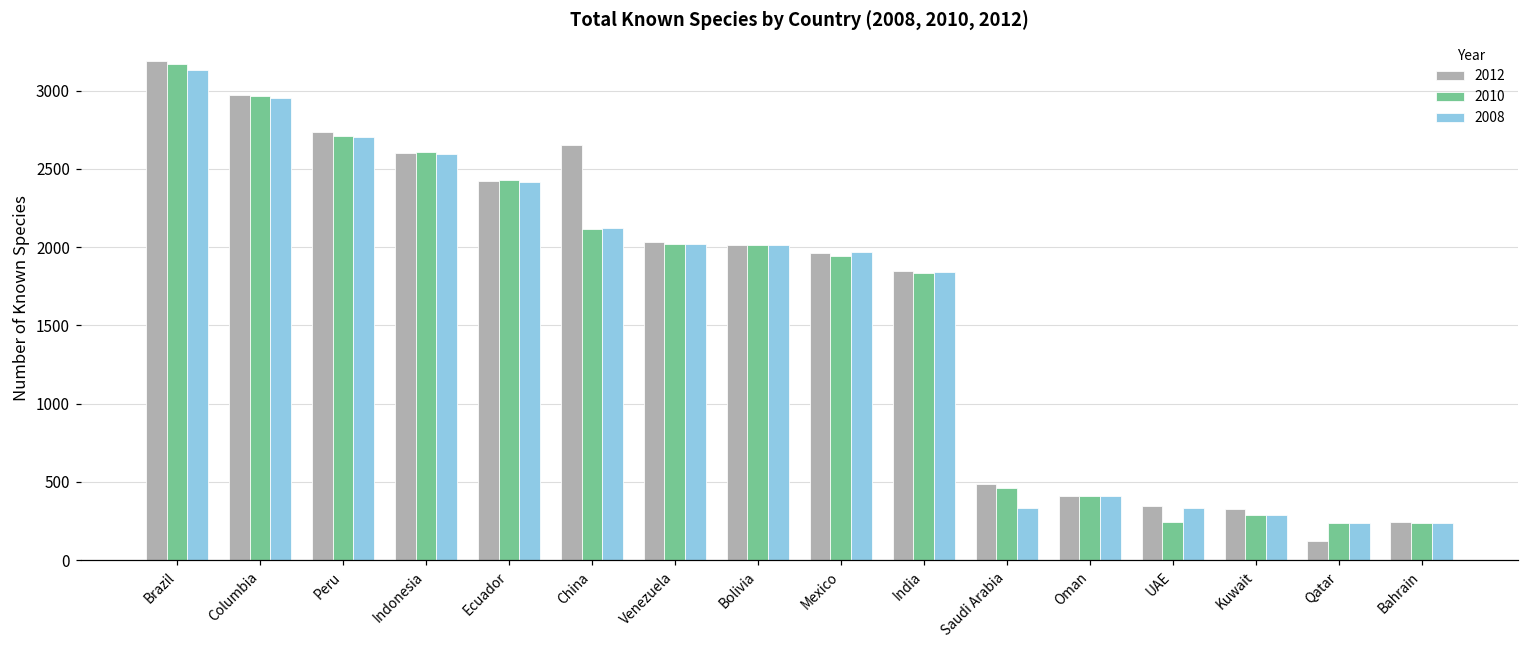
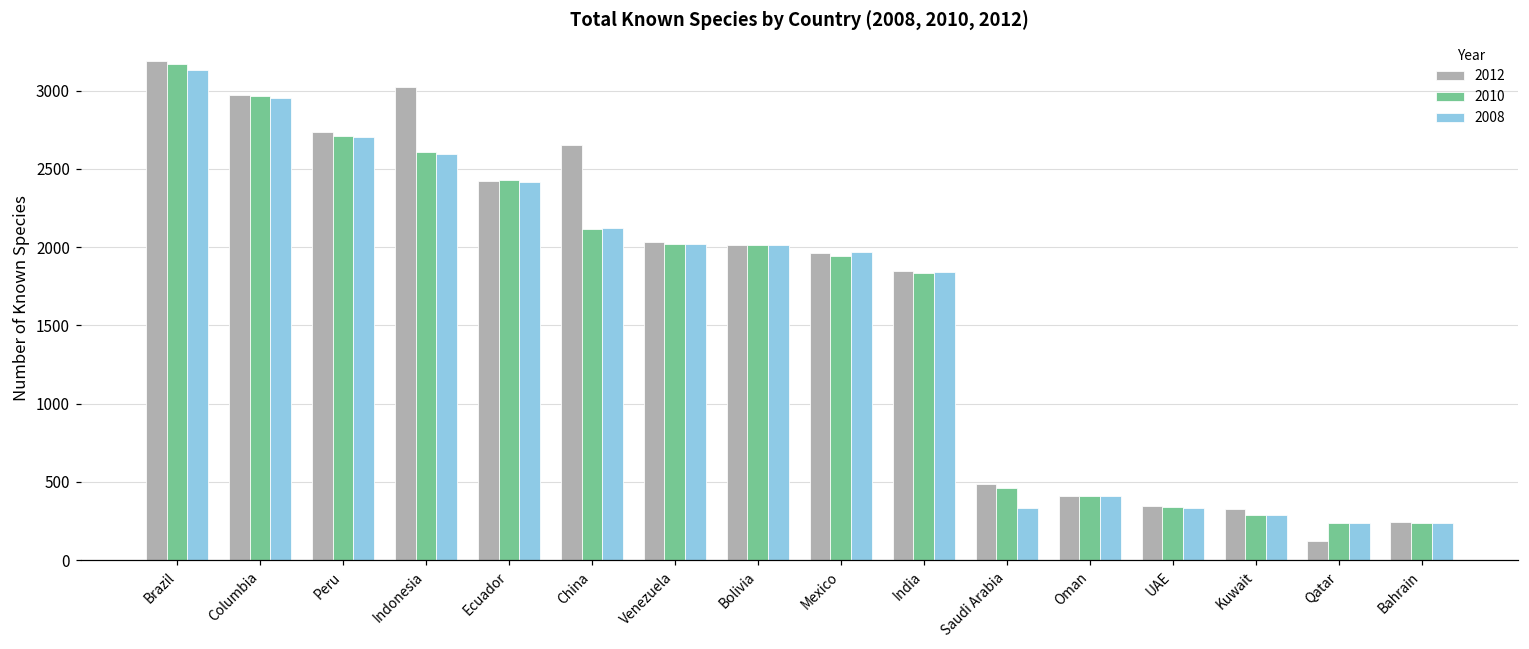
2012, Indonesia: 2600 -> 3020
2010, UAE: 250 -> 340
